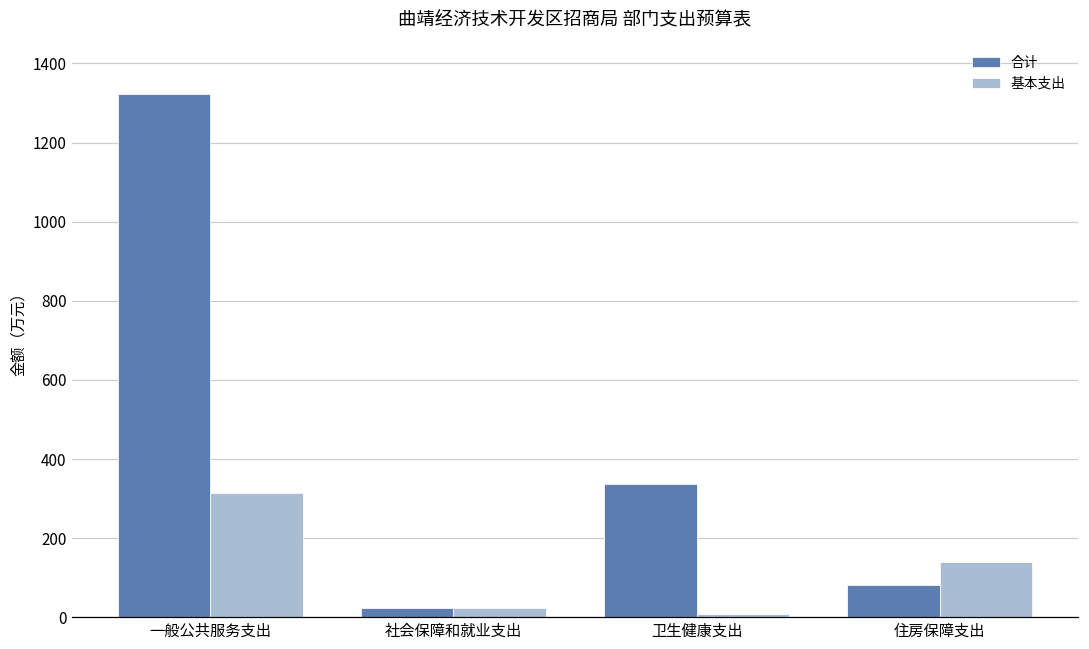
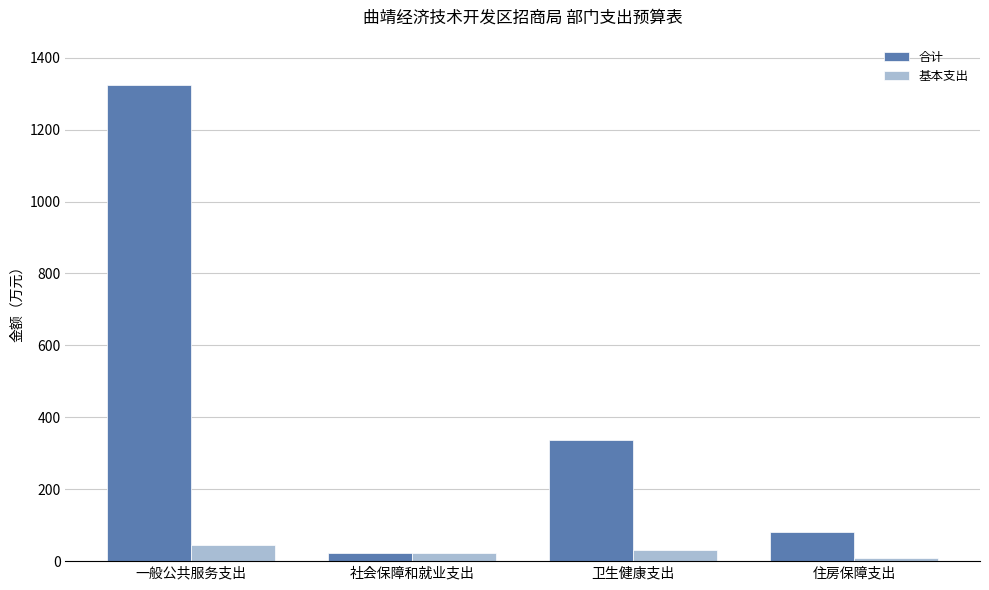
基本支出, 一般公共服务支出: 310 -> 50
基本支出, 卫生健康支出: 10 -> 30
基本支出, 住房保障支出: 140 -> 10
